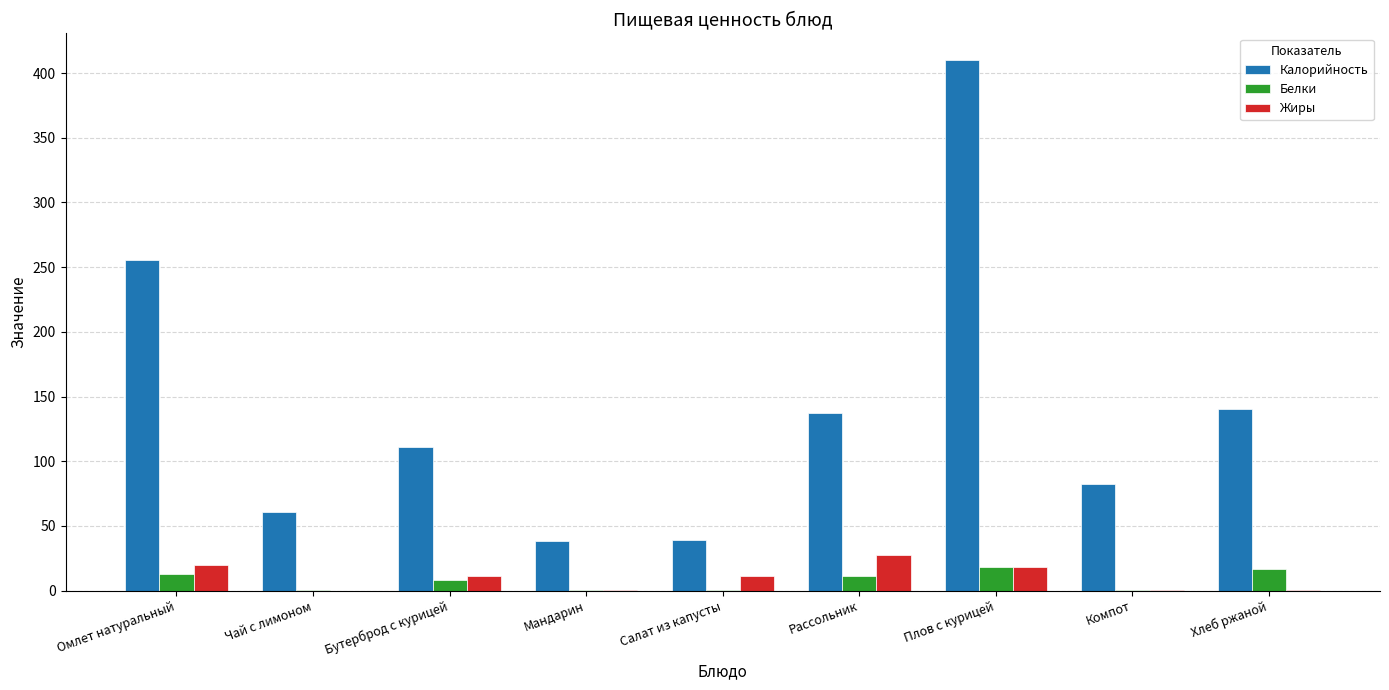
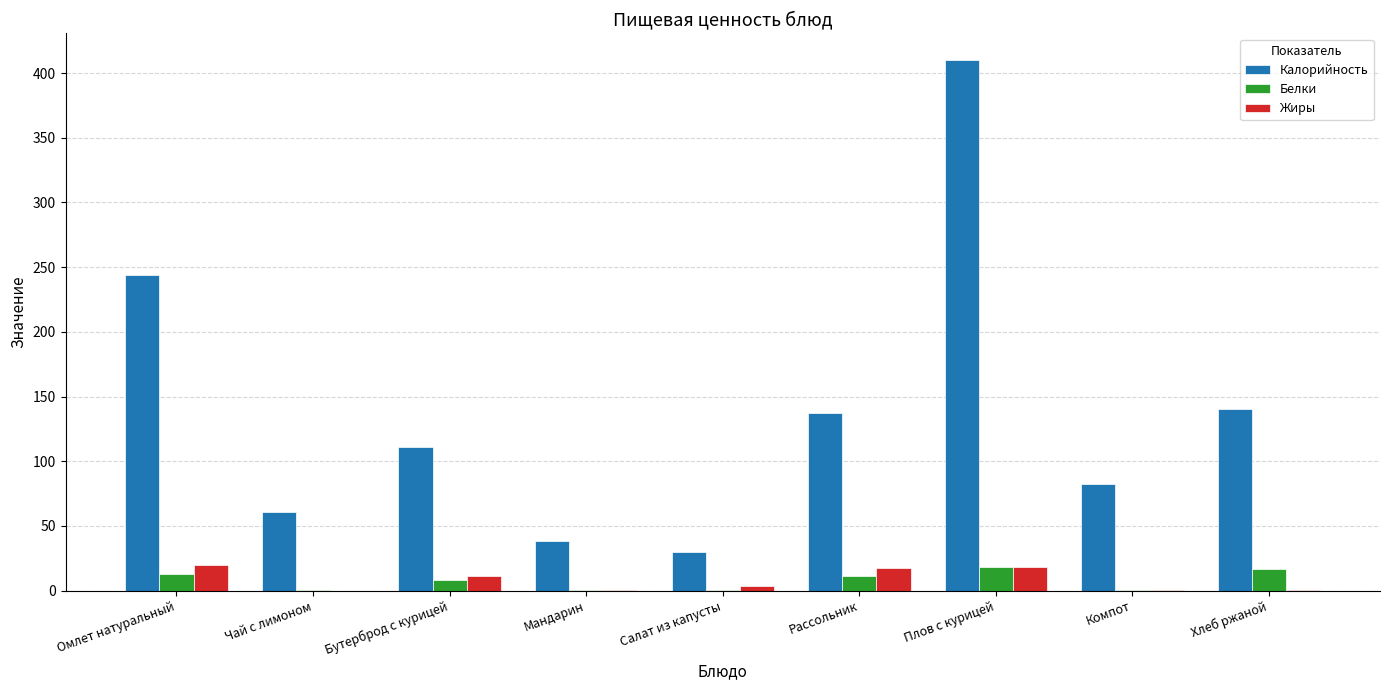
Калорийность, Омлет натуральный: 256 -> 244
Калорийность, Салат из капусты: 39 -> 30
Жиры, Салат из капусты: 12 -> 4
Жиры, Рассольник: 28 -> 18
